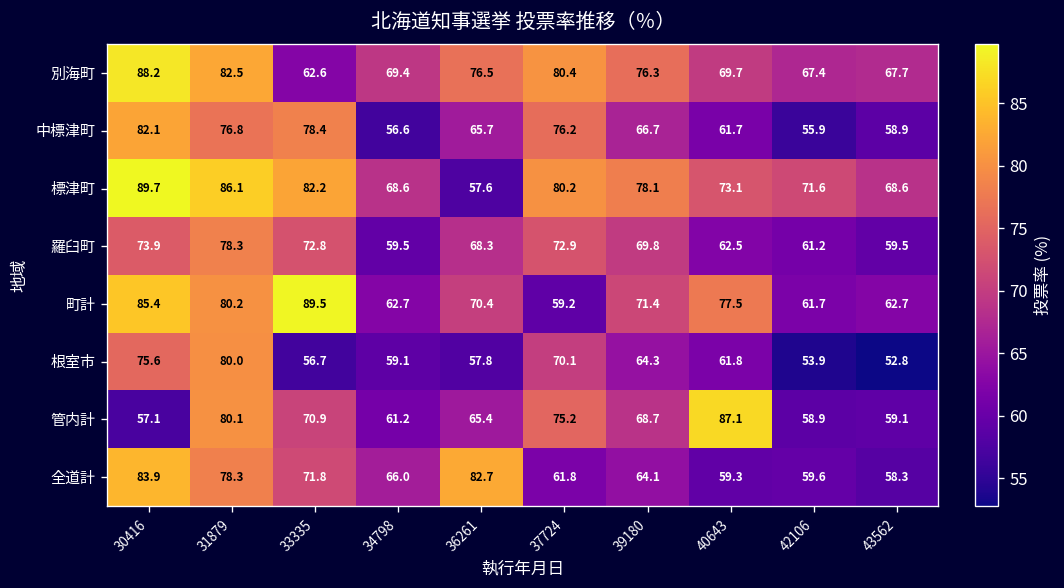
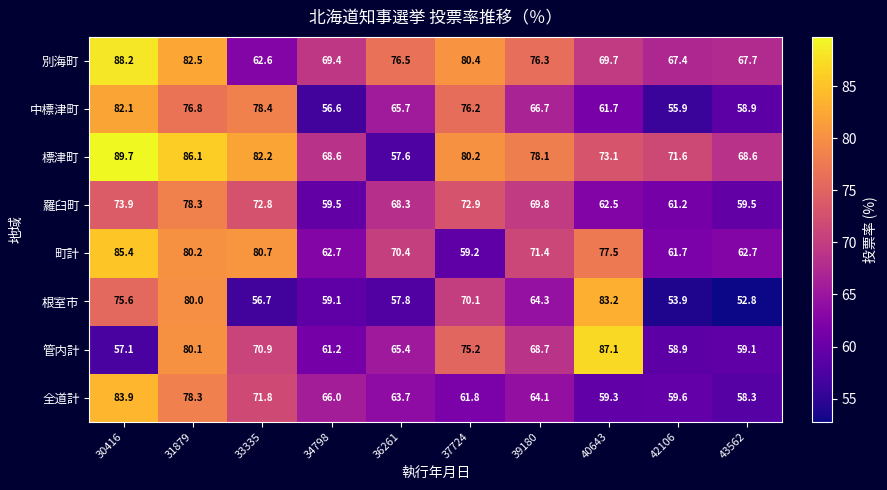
町計, 33335: 89.5 -> 80.7
根室市, 40643: 61.8 -> 83.2
全道計, 36261: 82.7 -> 63.7
